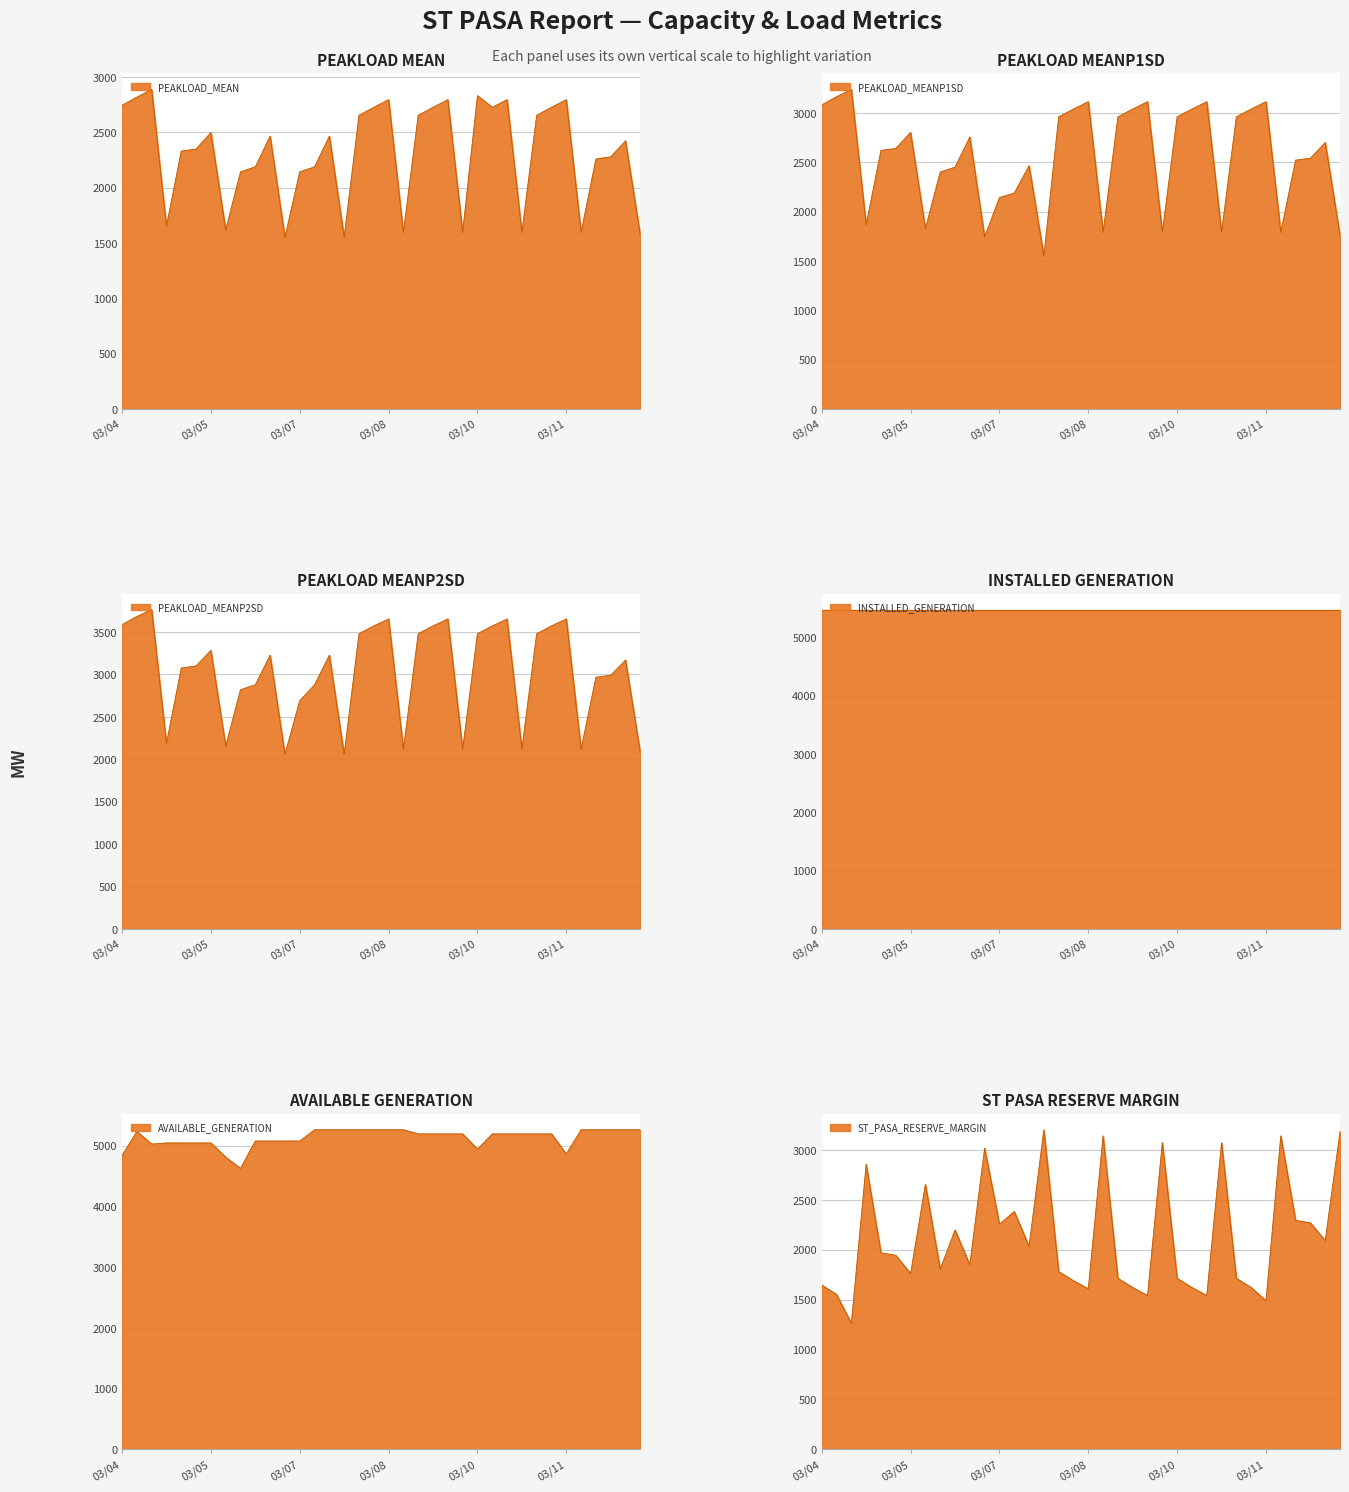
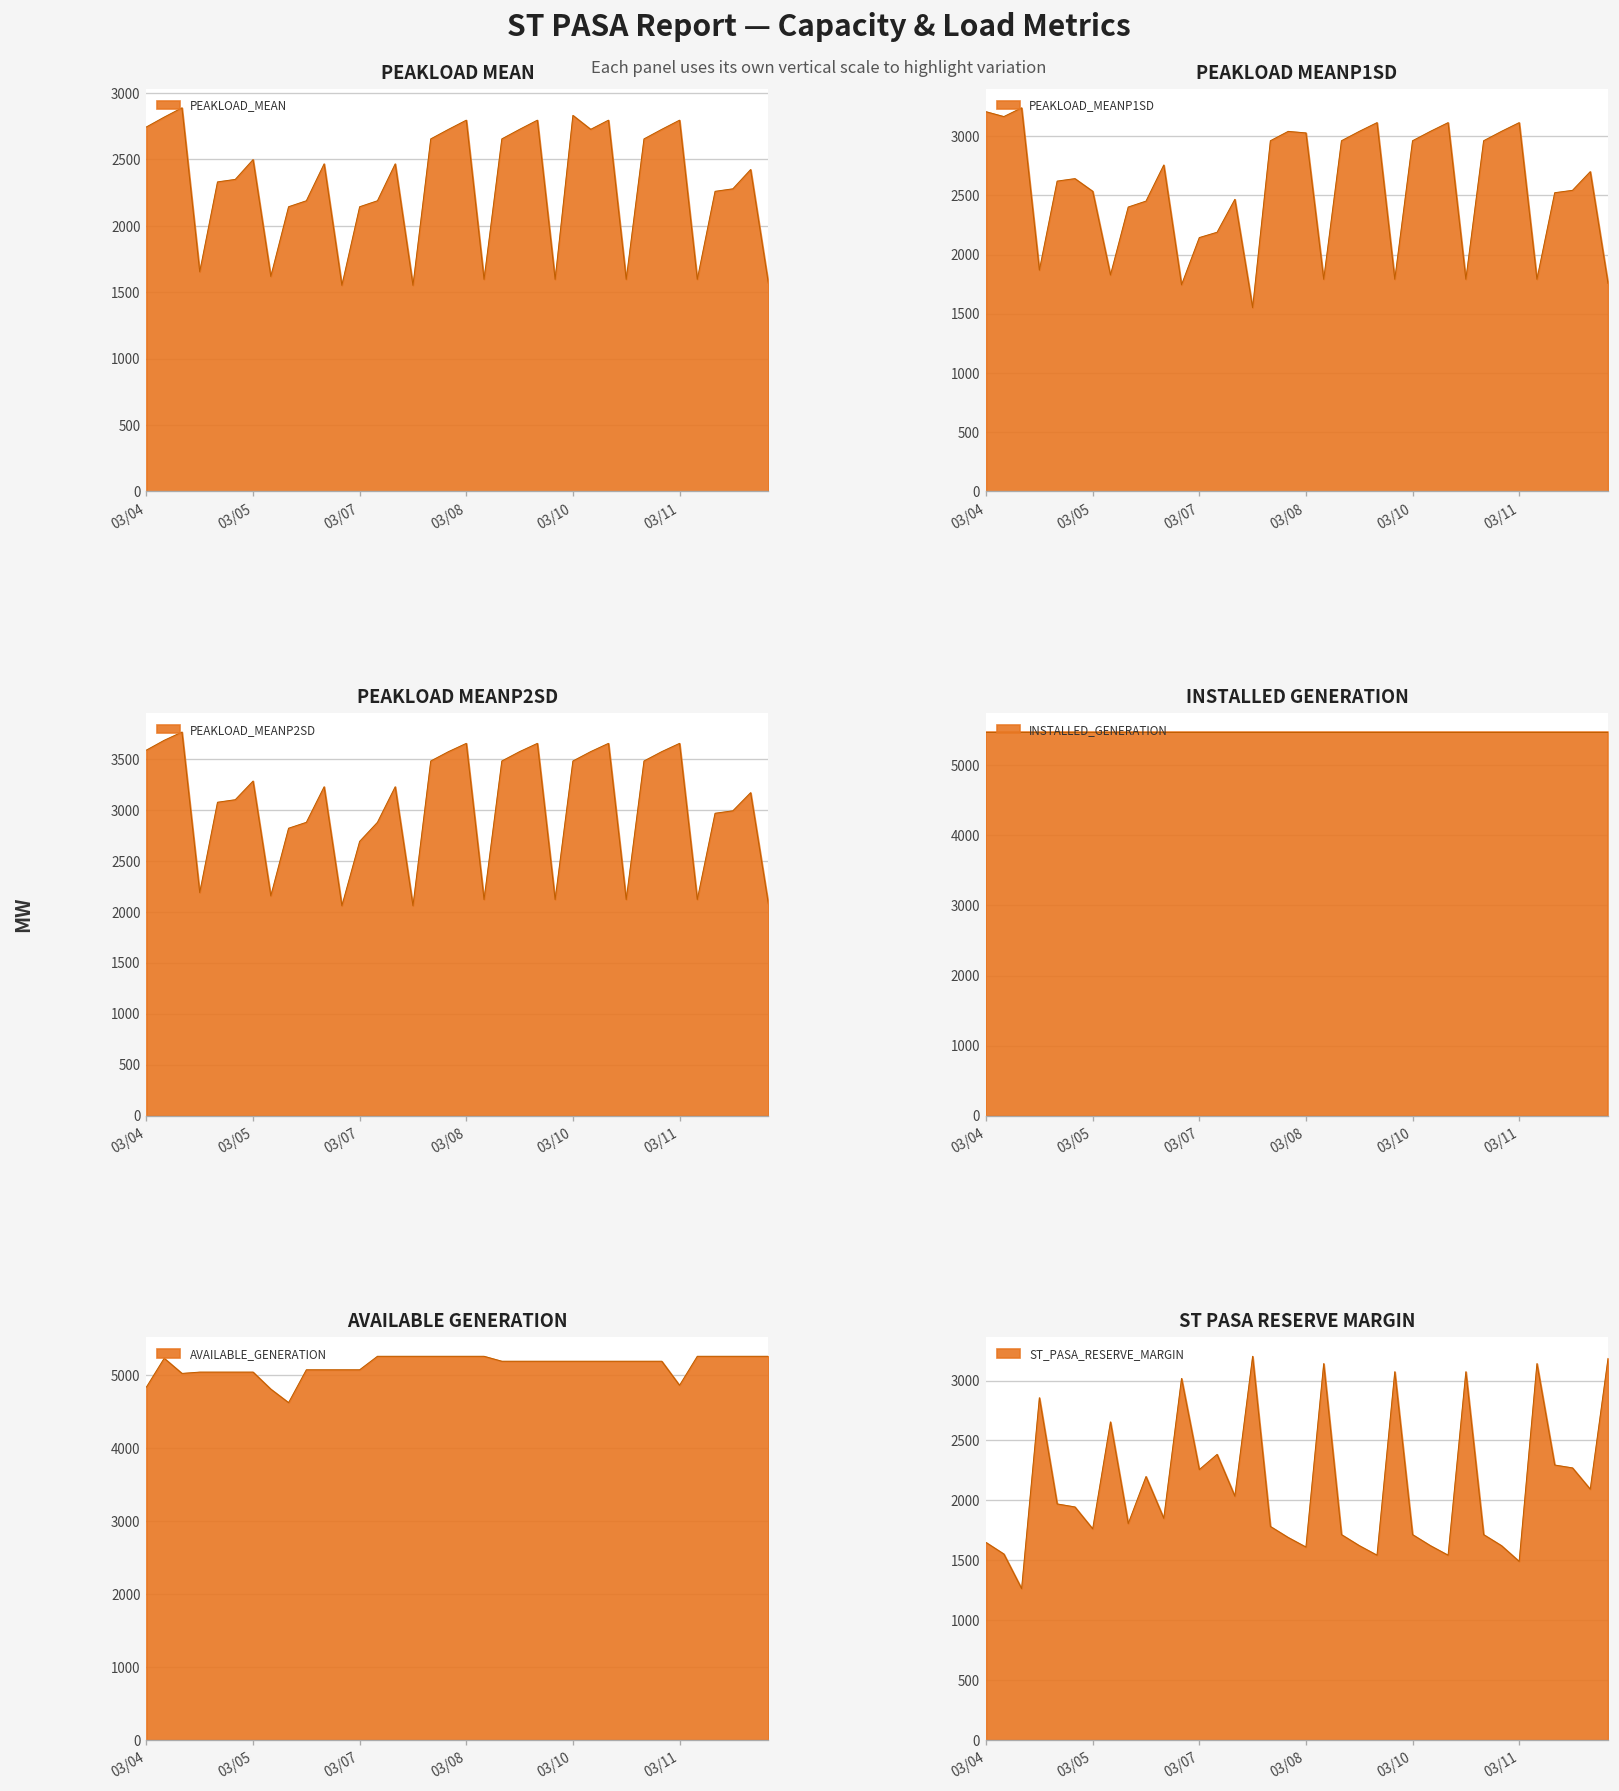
PEAKLOAD MEANP1SD, 03/04: 3100 -> 3200
PEAKLOAD MEANP1SD, 03/05: 2800 -> 2500
PEAKLOAD MEANP1SD, 03/08: 3100 -> 3000
AVAILABLE GENERATION, 03/10: 4900 -> 5200
